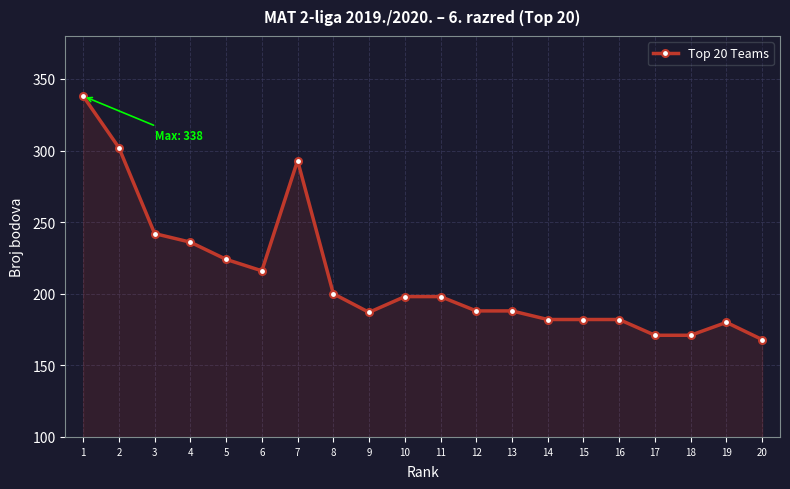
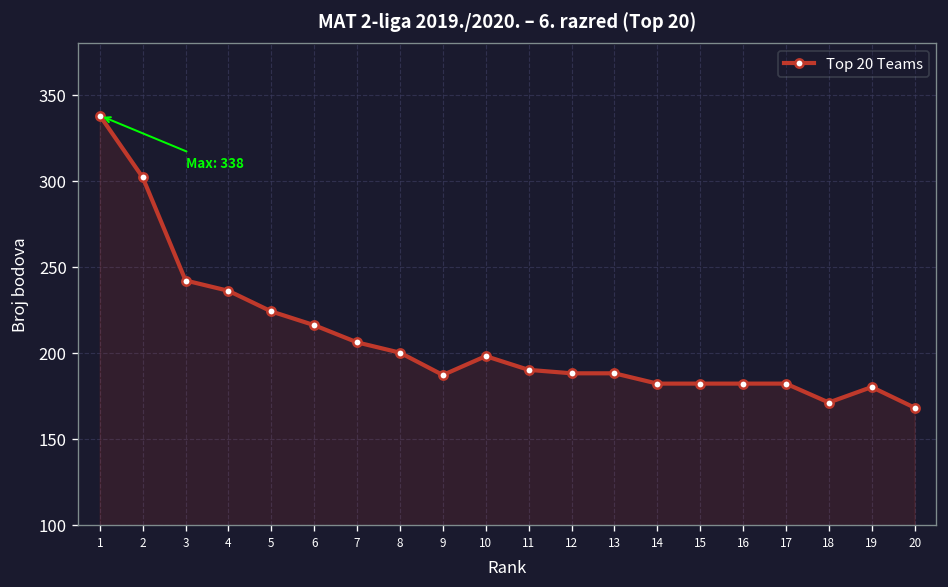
7: 293 -> 206
11: 198 -> 190
17: 171 -> 182
